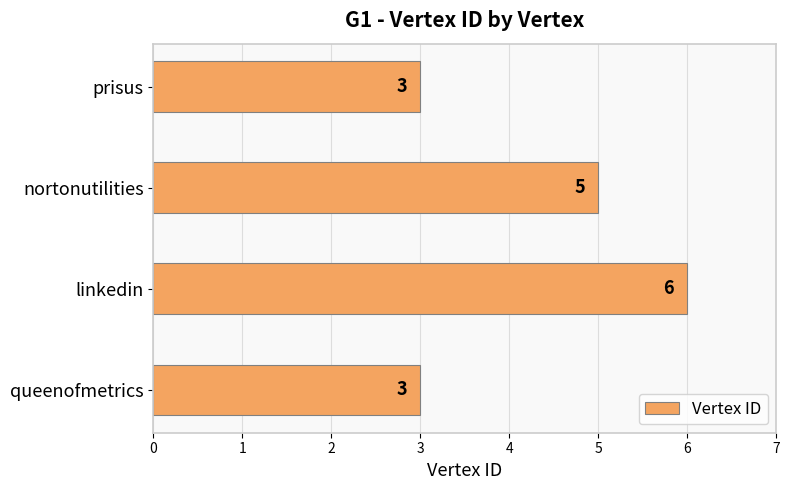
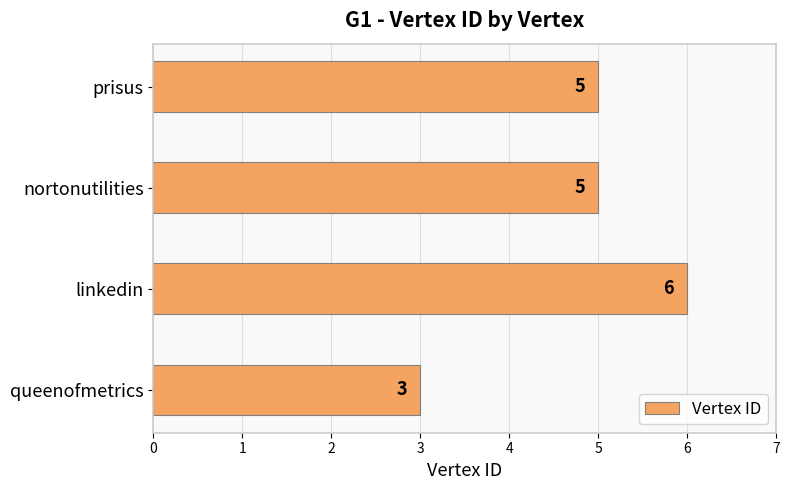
prisus: 3 -> 5
